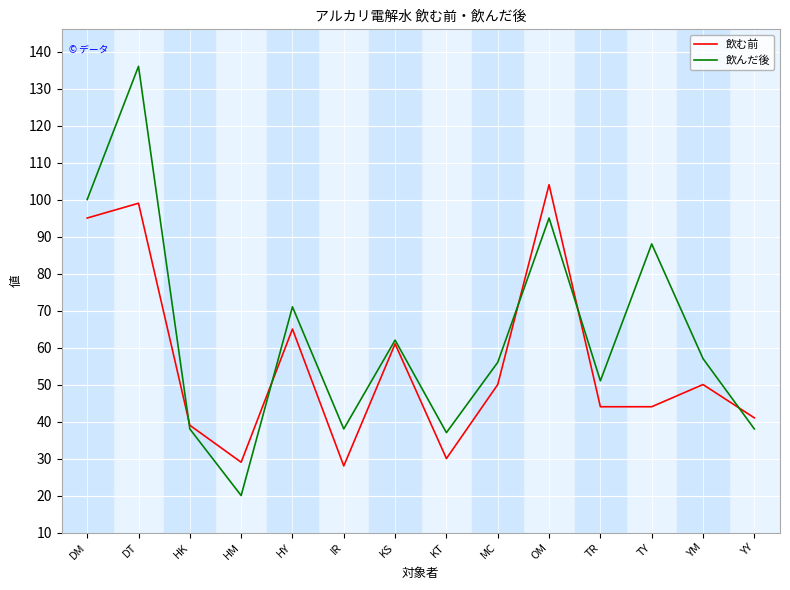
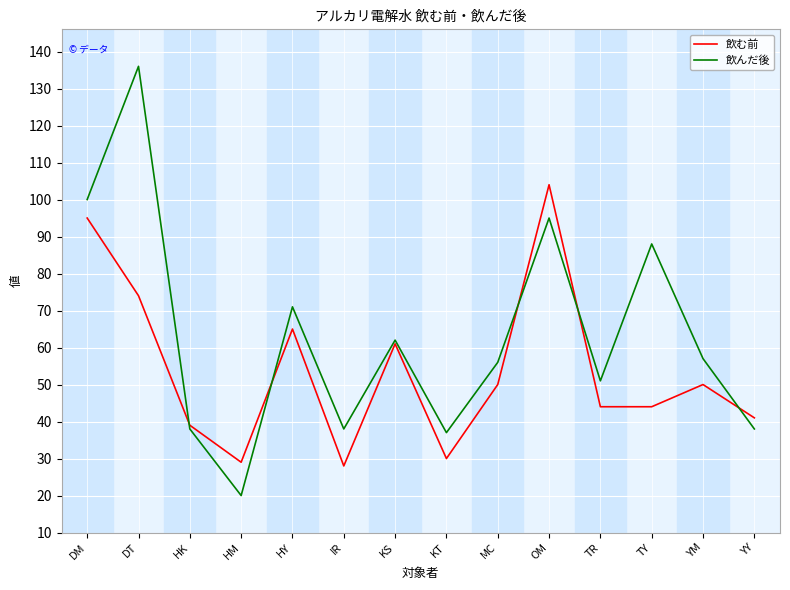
飲む前, DT: 99 -> 74
